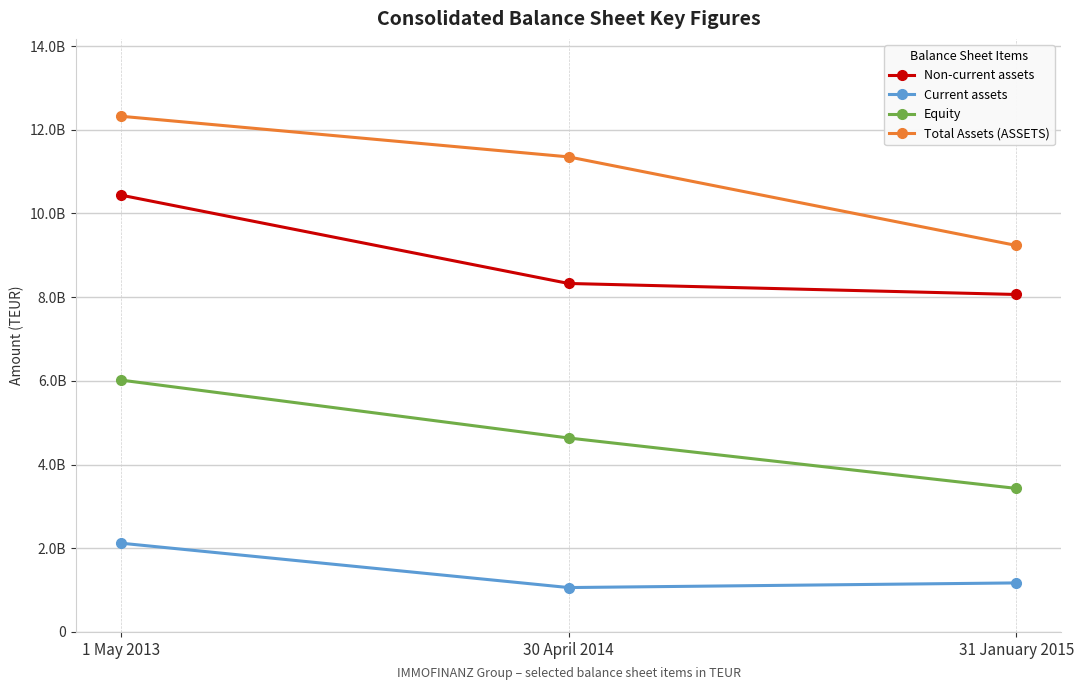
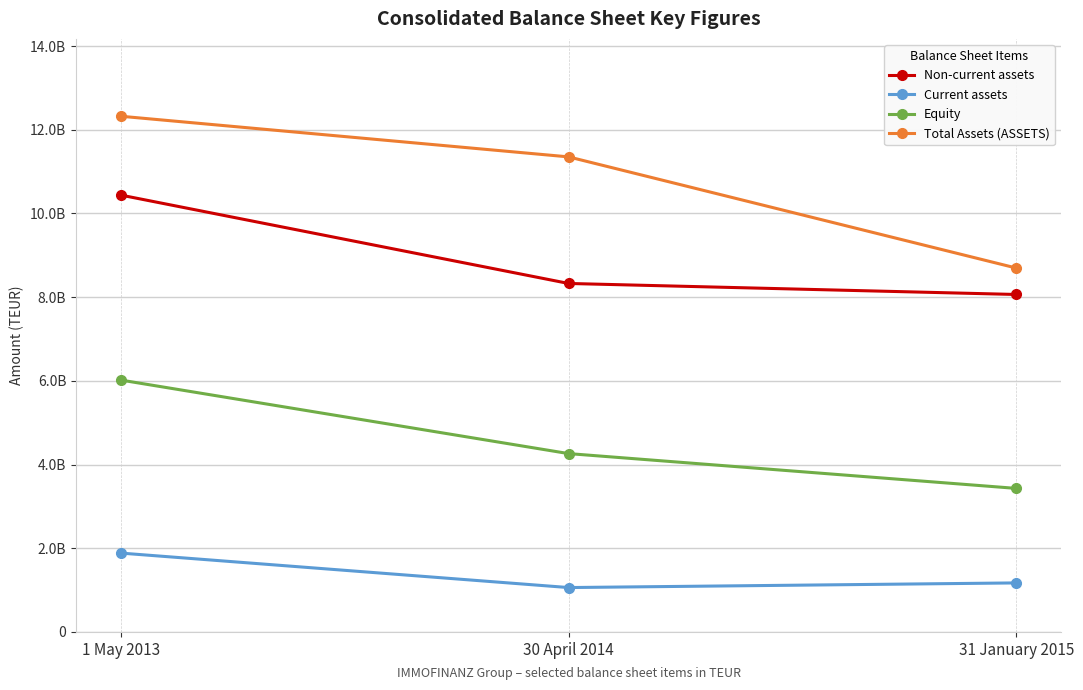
Current assets, 1 May 2013: 2100000000 -> 1900000000
Equity, 30 April 2014: 4600000000 -> 4300000000
Total Assets (ASSETS), 31 January 2015: 9200000000 -> 8700000000
